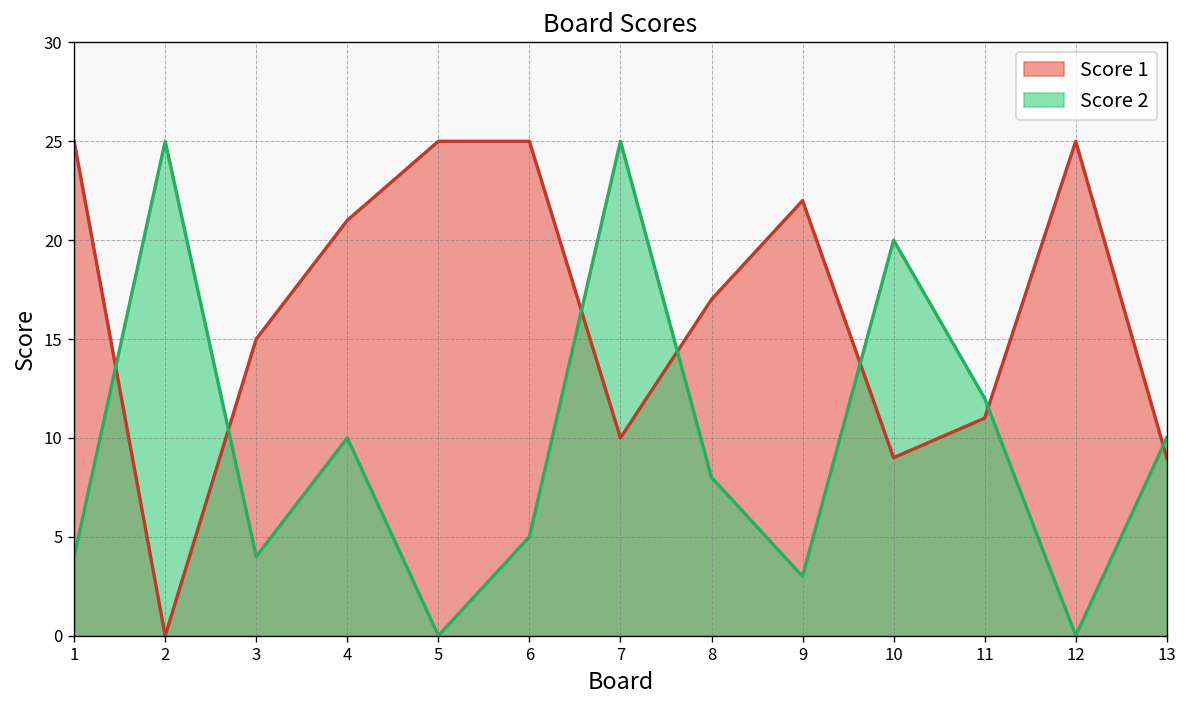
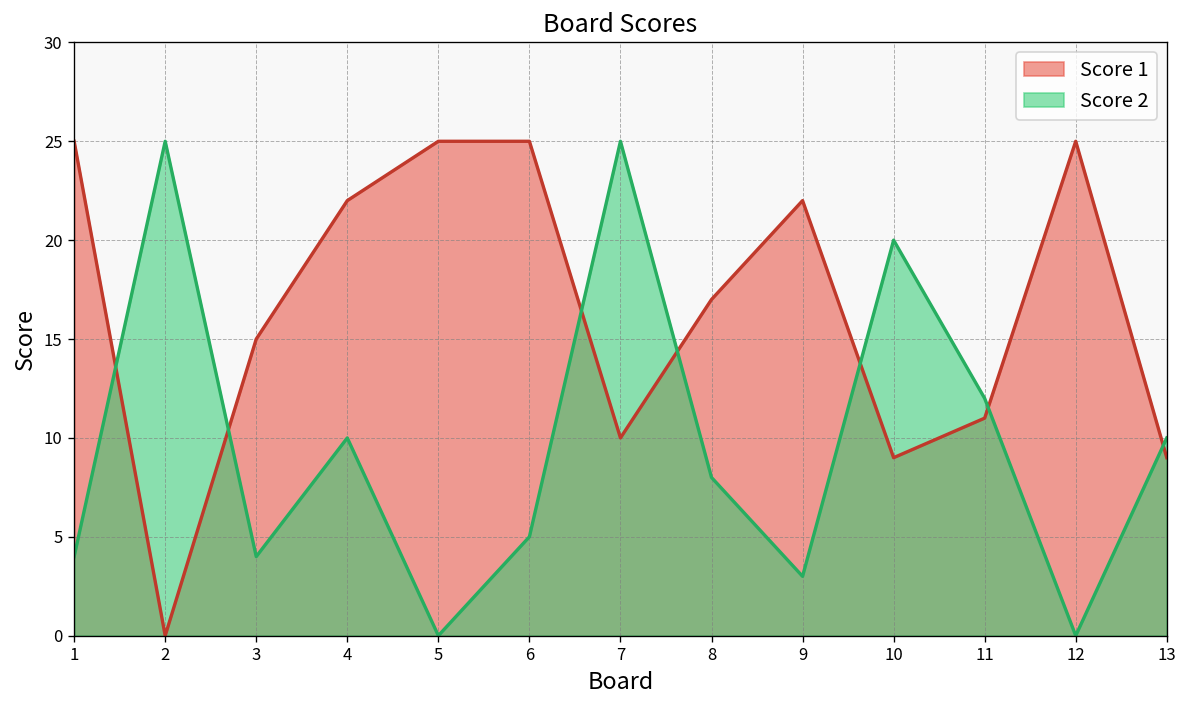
Score 1, 4: 21 -> 22
